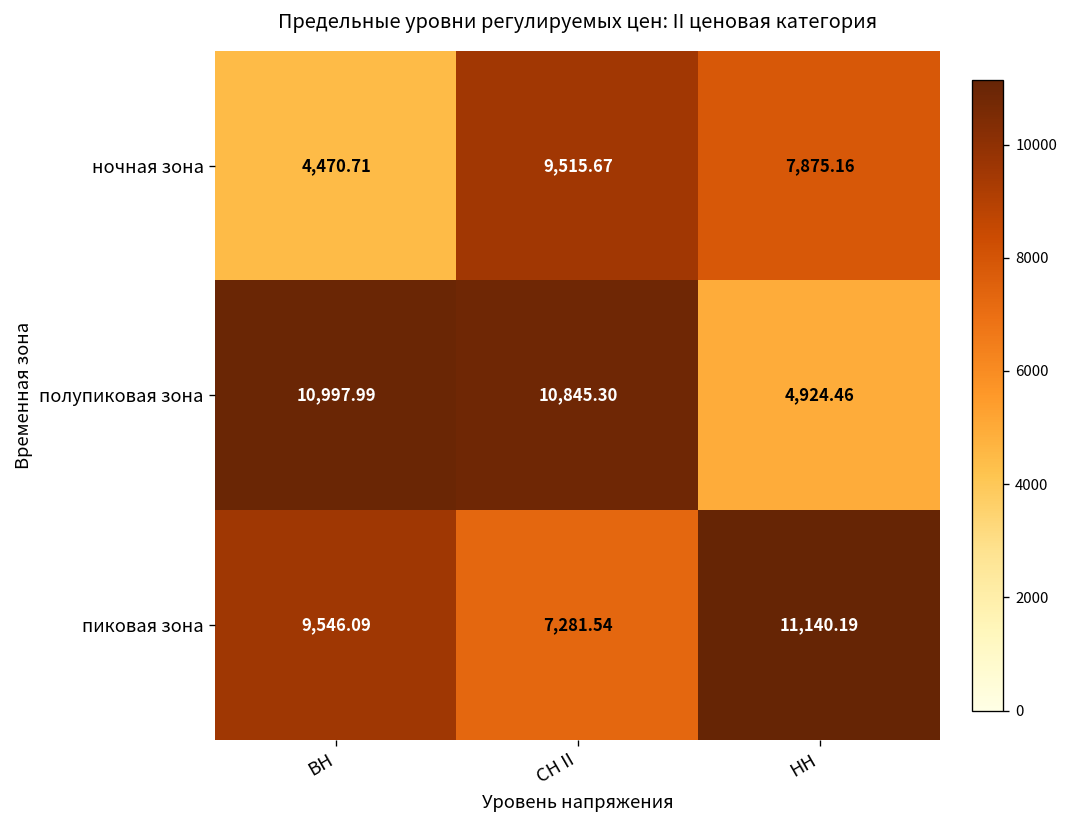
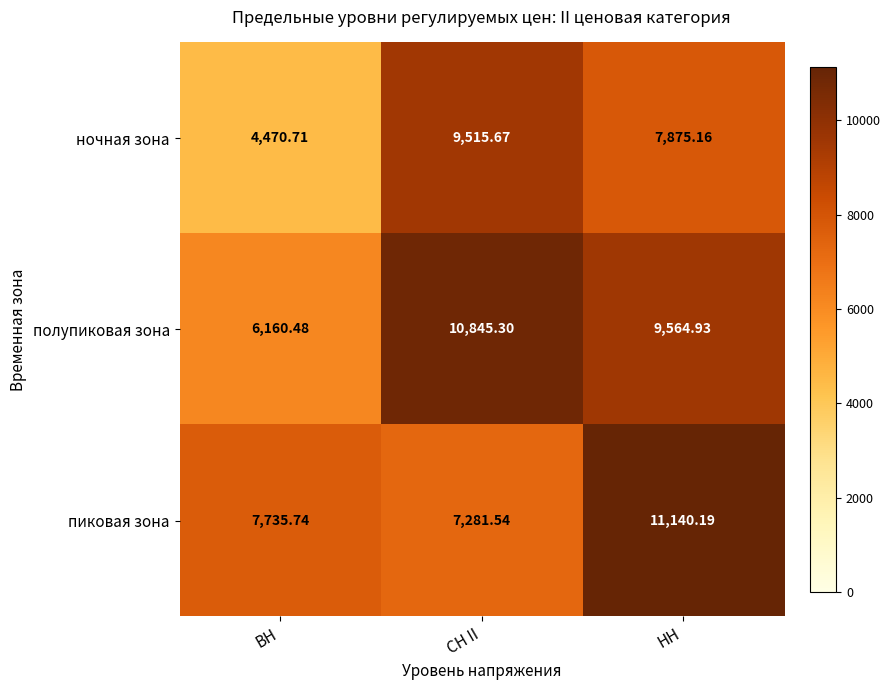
полупиковая зона, ВН: 10,997.99 -> 6,160.48
полупиковая зона, НН: 4,924.46 -> 9,564.93
пиковая зона, ВН: 9,546.09 -> 7,735.74
